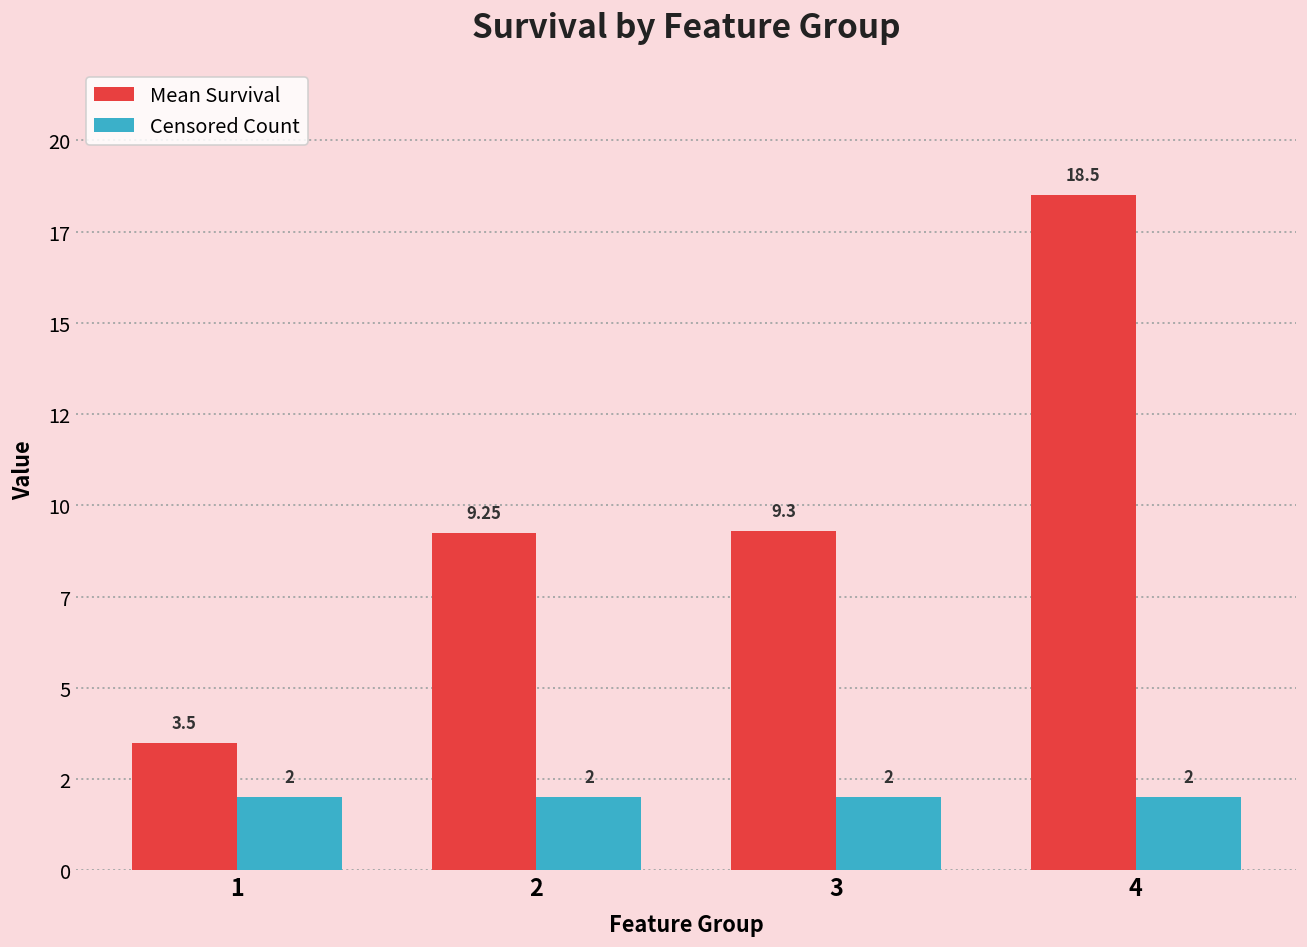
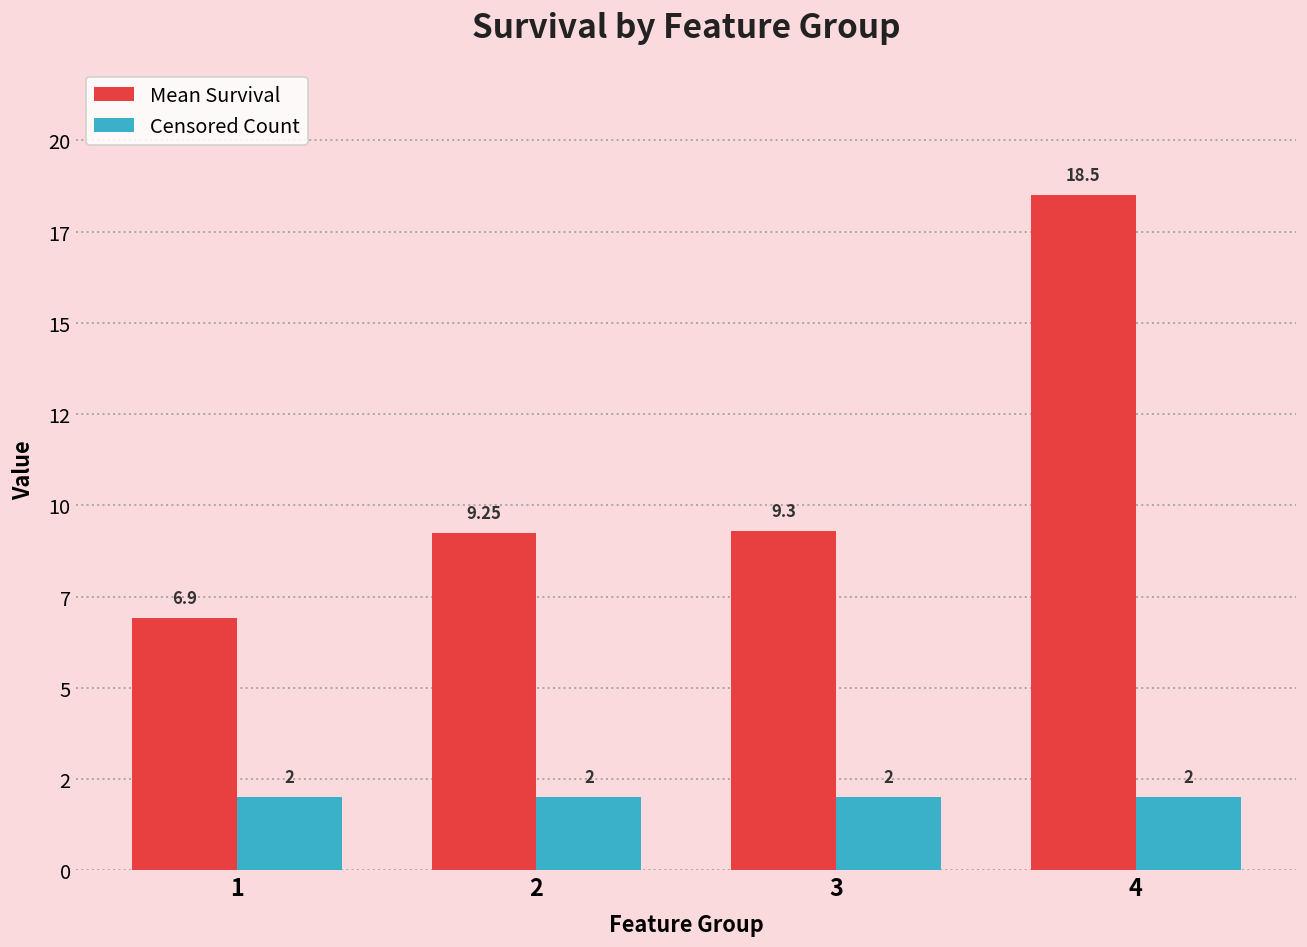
Mean Survival, 1: 3.5 -> 6.9
